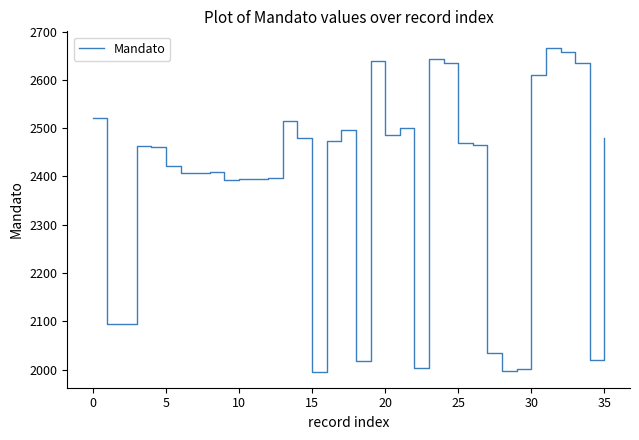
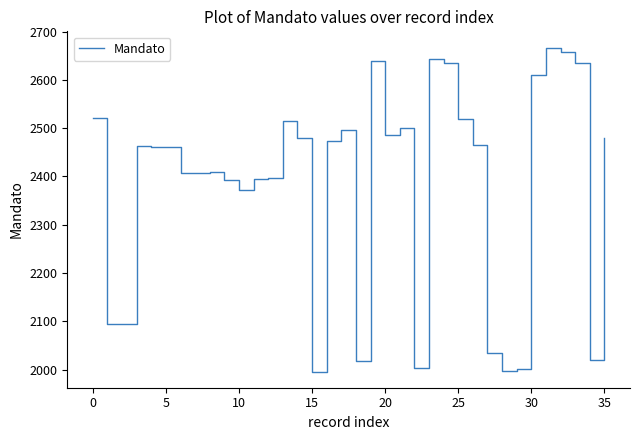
5: 2420 -> 2460
10: 2390 -> 2370
25: 2470 -> 2520
